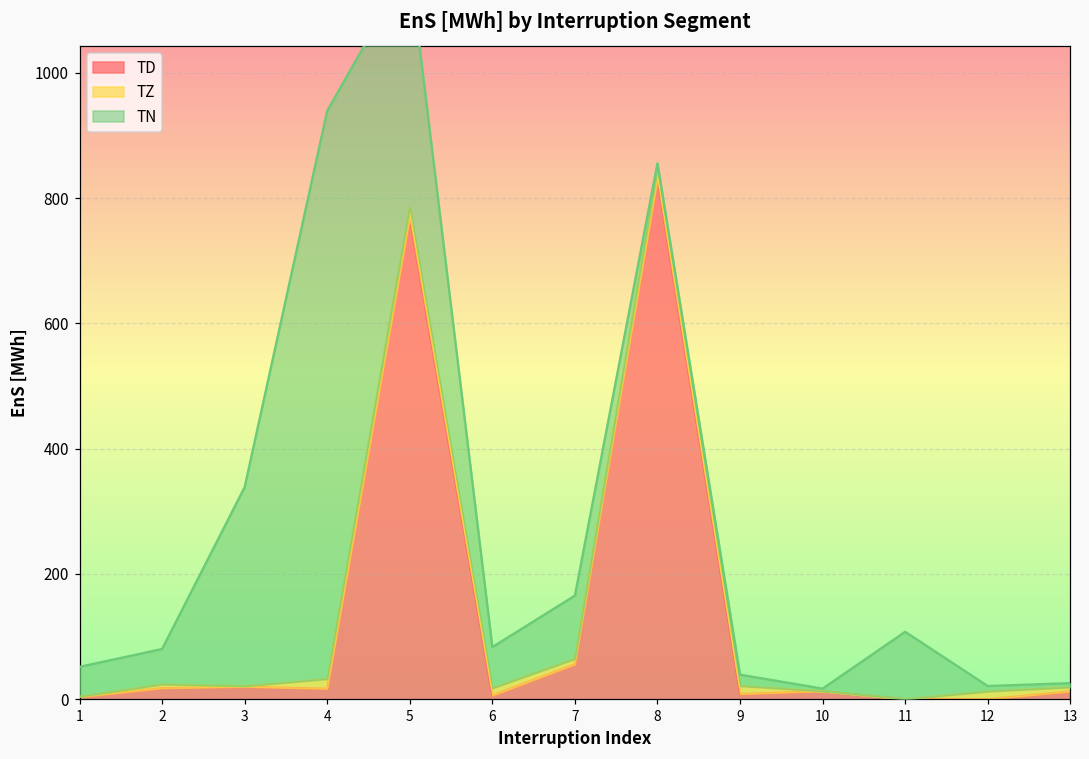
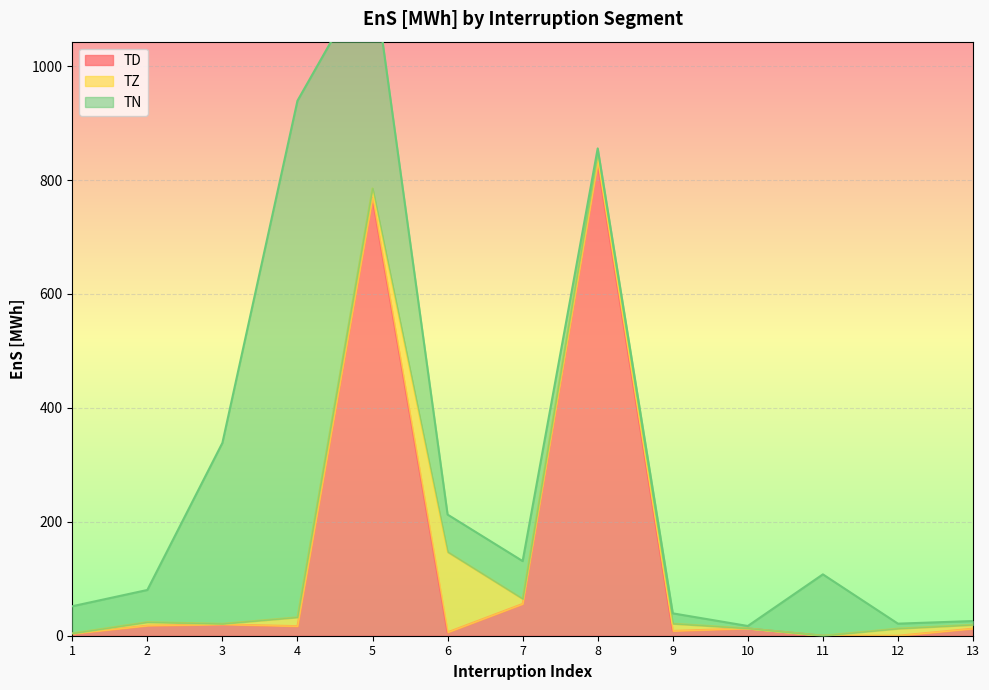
TZ, 6: 10 -> 140
TN, 7: 100 -> 70
